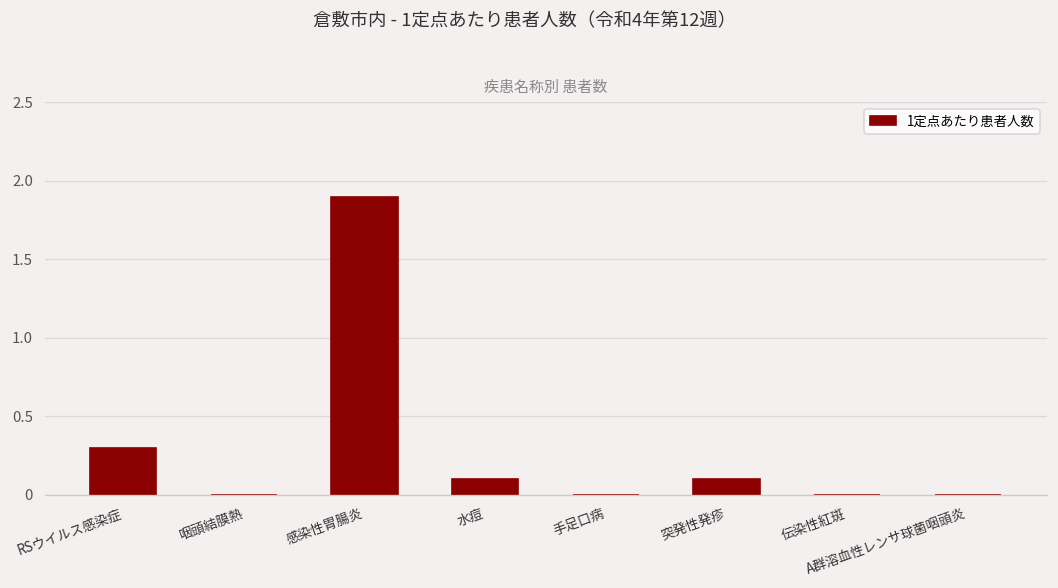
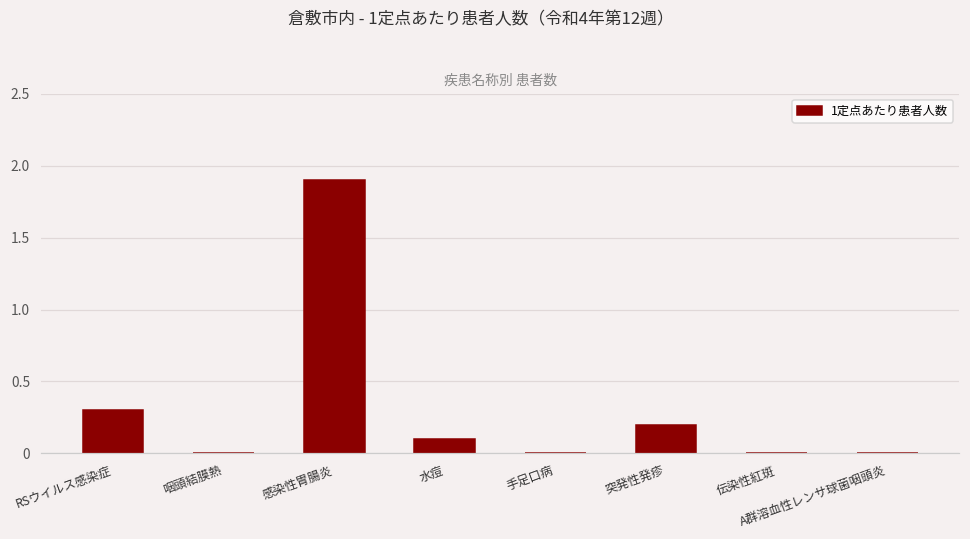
突発性発疹: 0.1 -> 0.2
